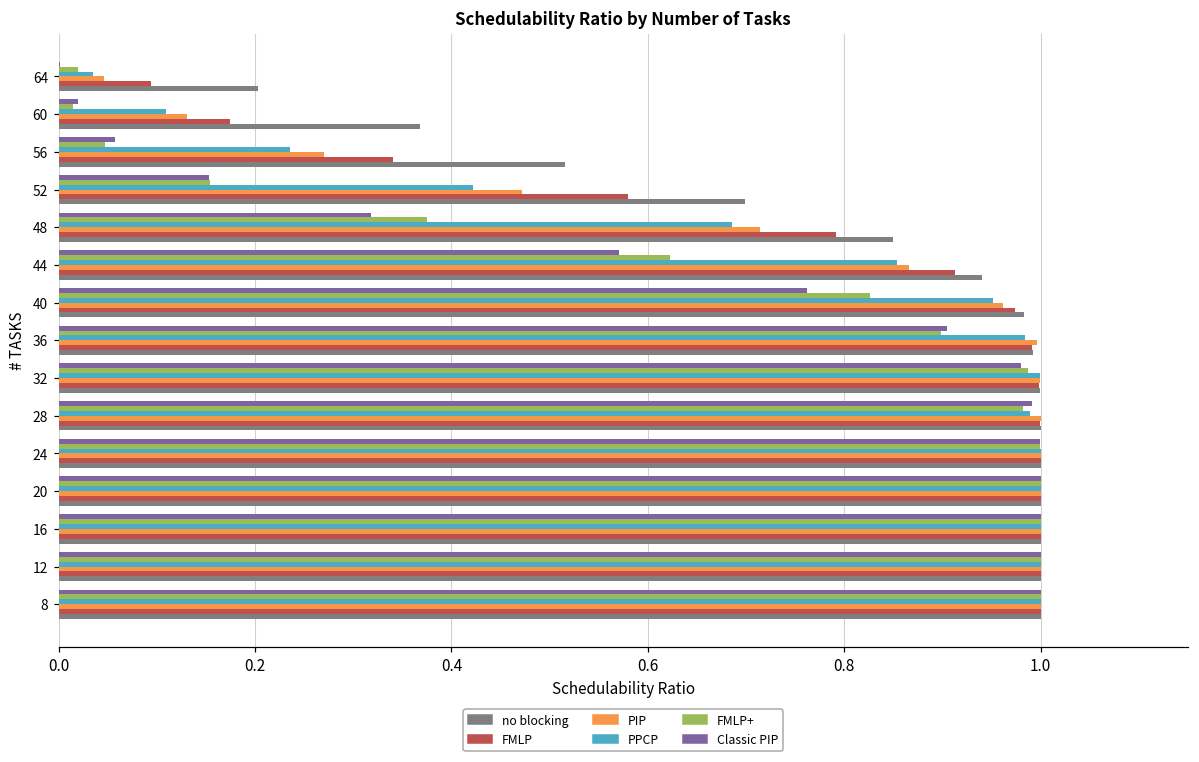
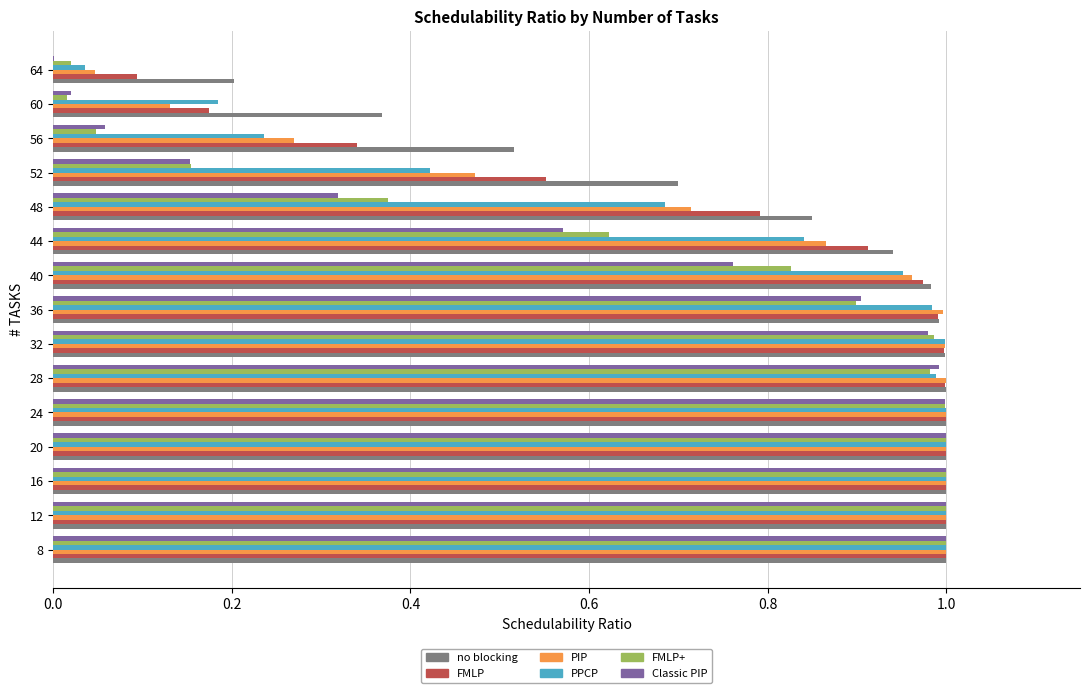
PPCP, 60: 0.11 -> 0.18
FMLP, 52: 0.58 -> 0.55
PPCP, 44: 0.85 -> 0.84
